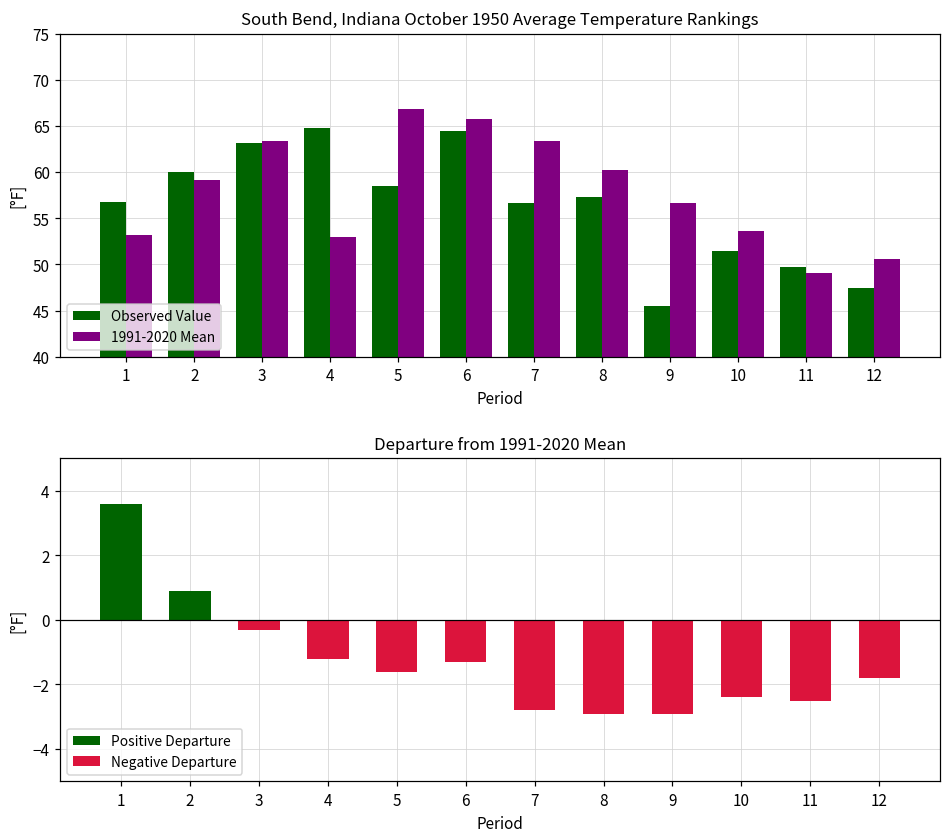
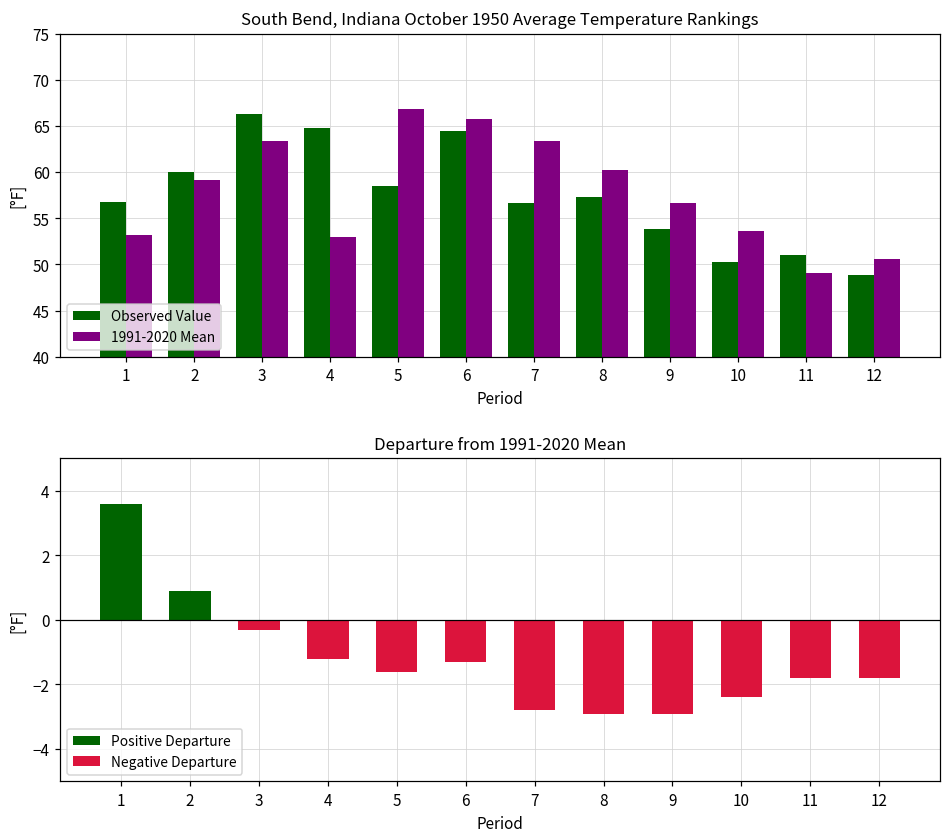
South Bend, Indiana October 1950 Average Temperature Rankings, Observed Value, 3: 63 -> 66
South Bend, Indiana October 1950 Average Temperature Rankings, Observed Value, 9: 46 -> 54
South Bend, Indiana October 1950 Average Temperature Rankings, Observed Value, 10: 52 -> 50
South Bend, Indiana October 1950 Average Temperature Rankings, Observed Value, 11: 50 -> 51
South Bend, Indiana October 1950 Average Temperature Rankings, Observed Value, 12: 47 -> 49
Departure from 1991-2020 Mean, Negative Departure, 11: -2.5 -> -1.8
